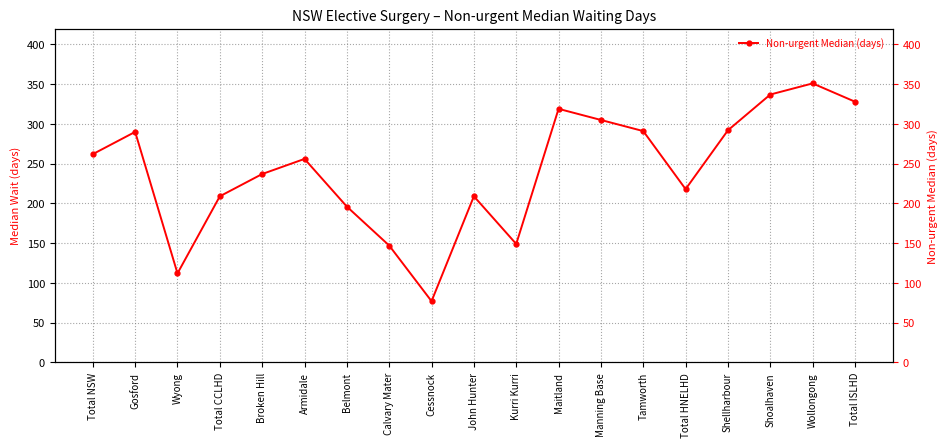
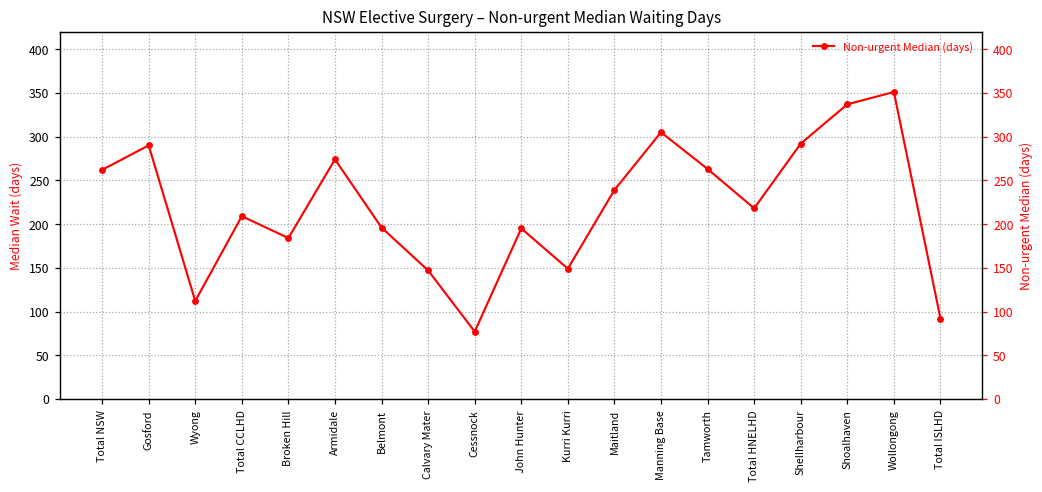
Broken Hill: 240 -> 180
Armidale: 260 -> 270
John Hunter: 210 -> 200
Maitland: 320 -> 240
Tamworth: 290 -> 260
Total ISLHD: 330 -> 90
